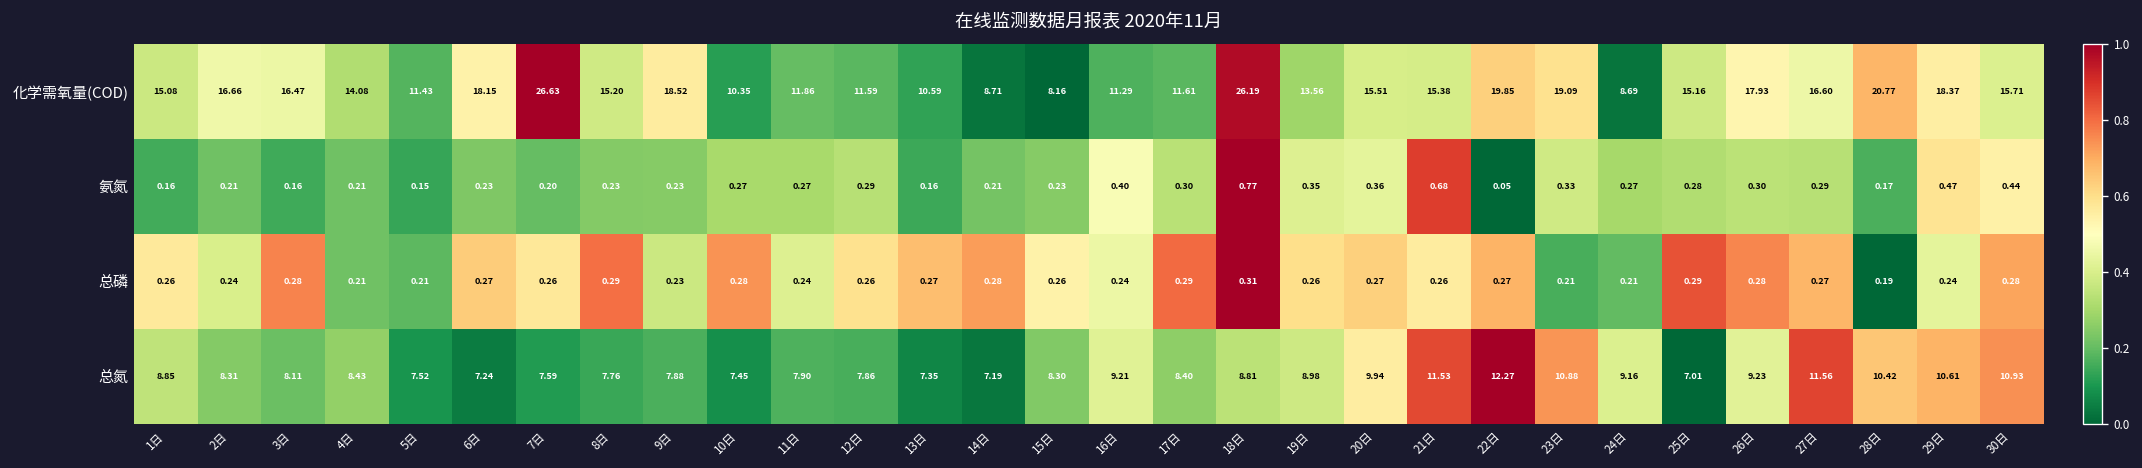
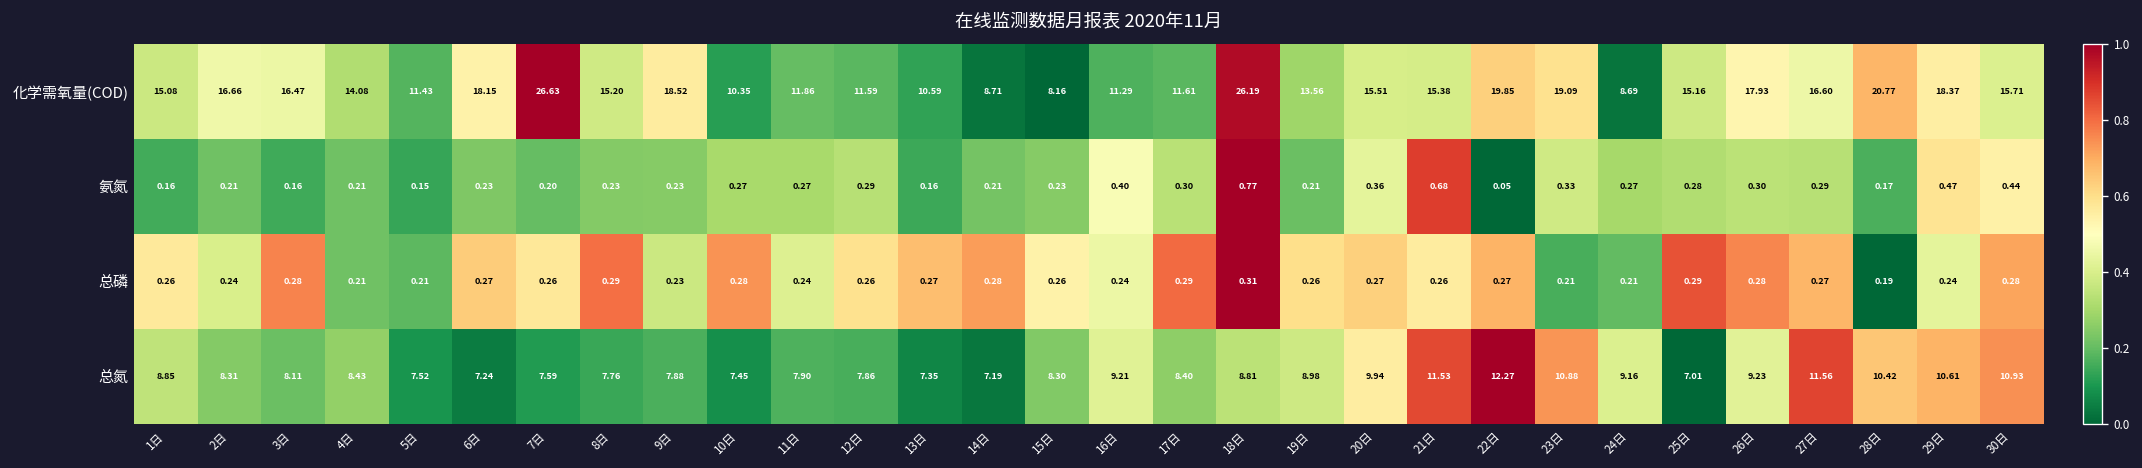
氨氮, 19日: 0.35 -> 0.21
